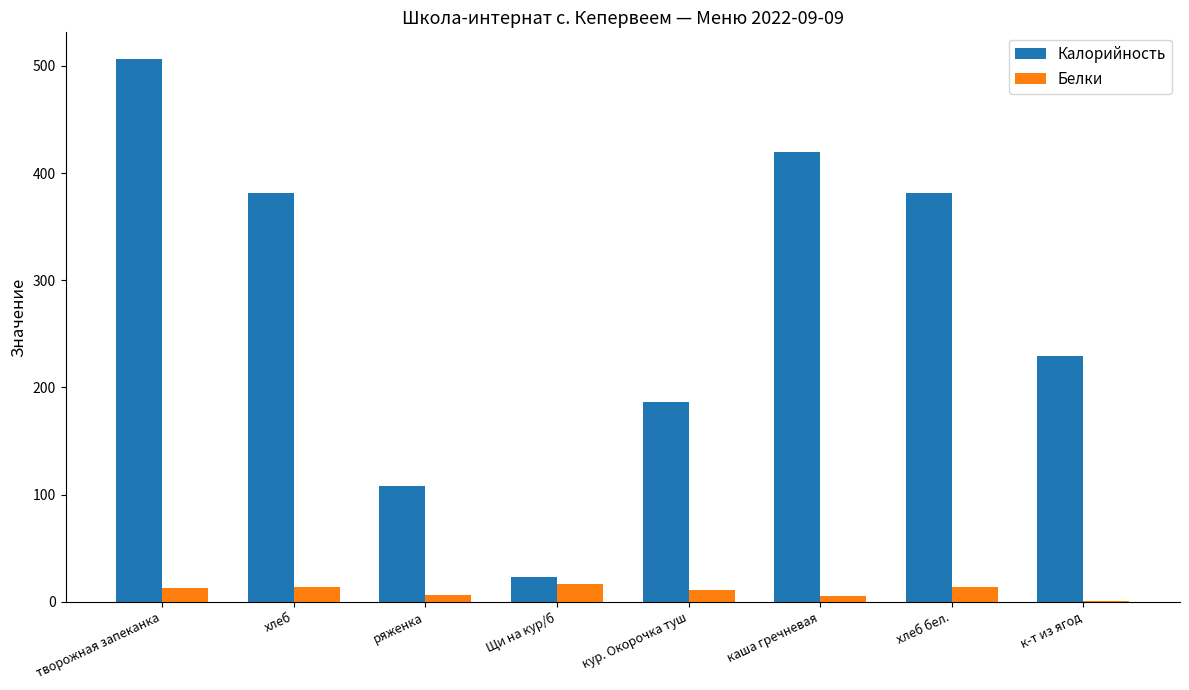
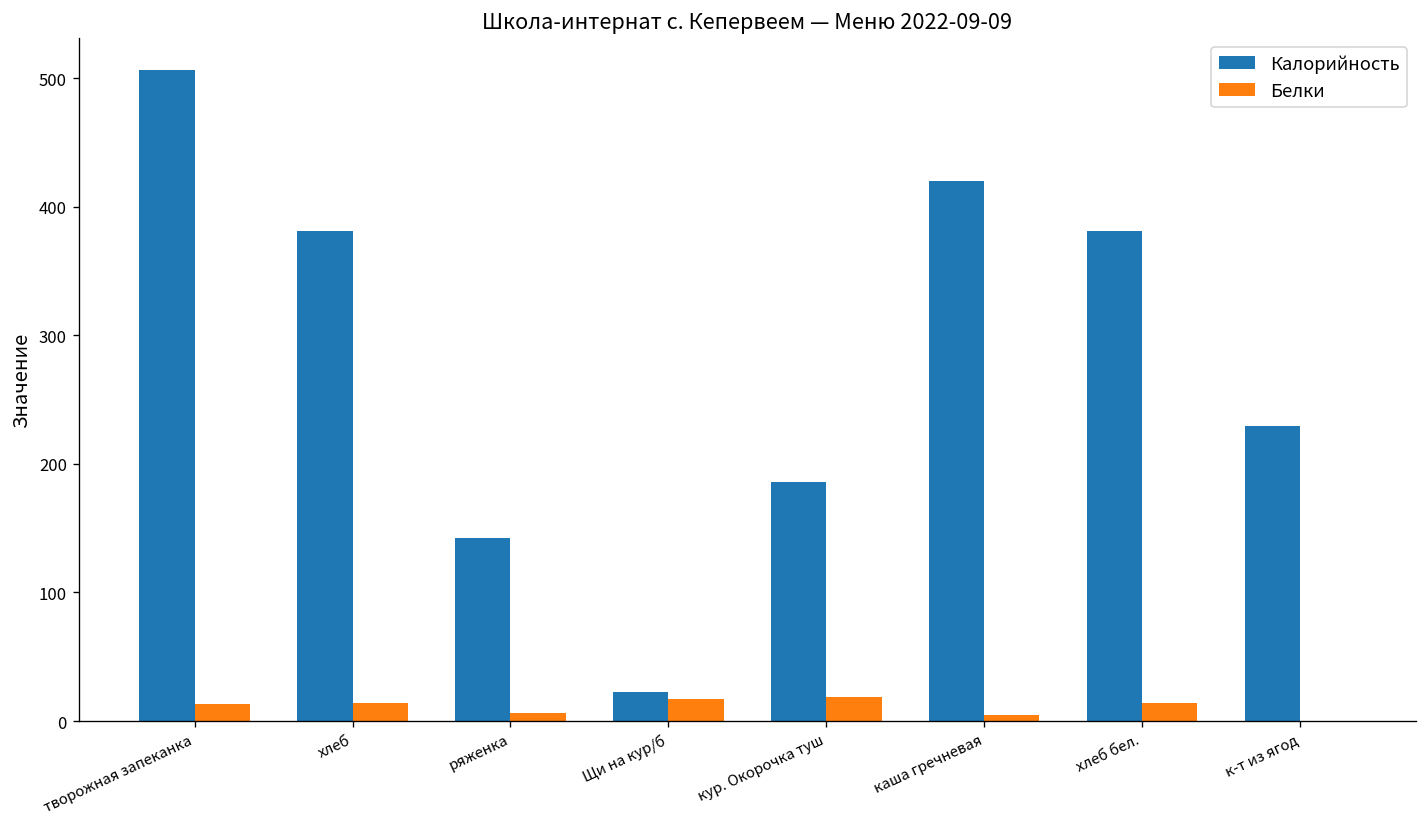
Калорийность, ряженка: 108 -> 142
Белки, кур. Окорочка туш: 11 -> 18
